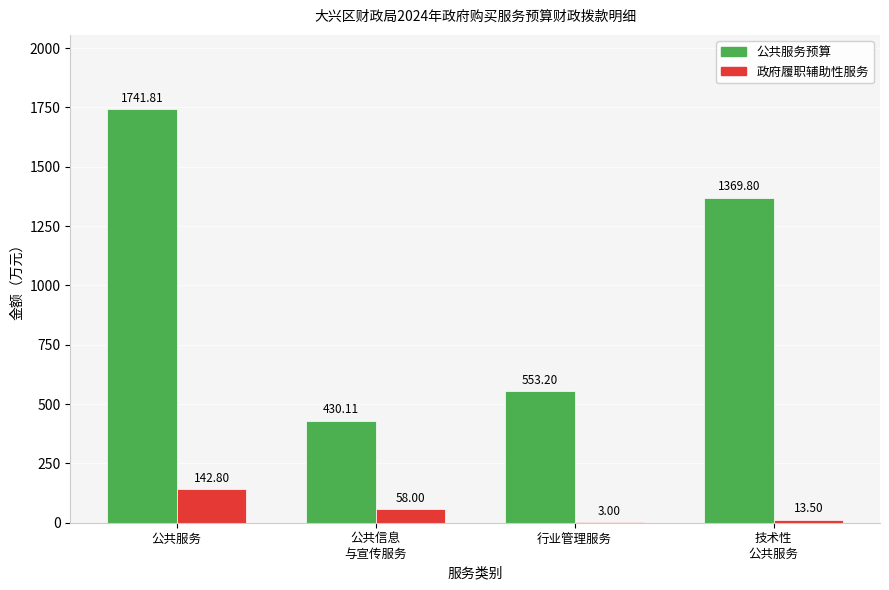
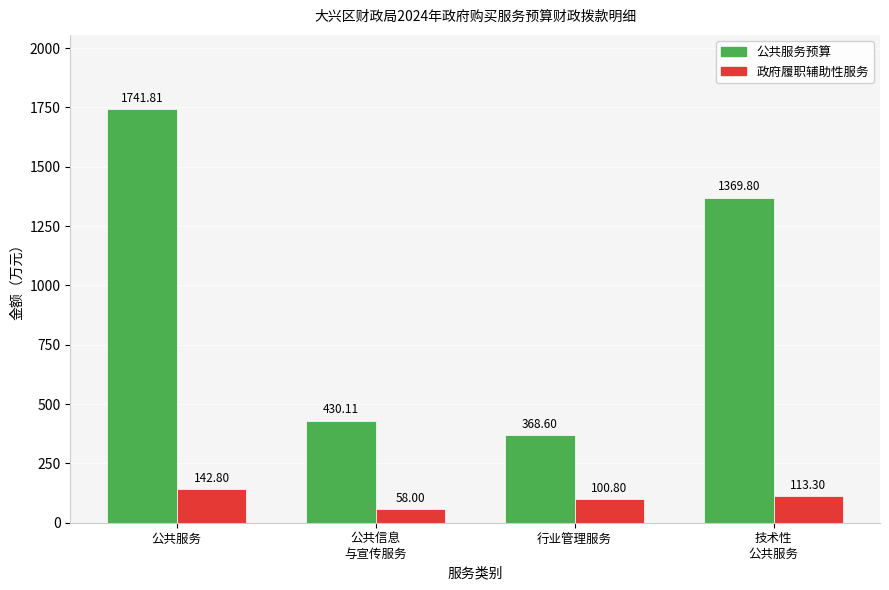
公共服务预算, 行业管理服务: 553.20 -> 368.60
政府履职辅助性服务, 行业管理服务: 3.00 -> 100.80
政府履职辅助性服务, 技术性 公共服务: 13.50 -> 113.30
